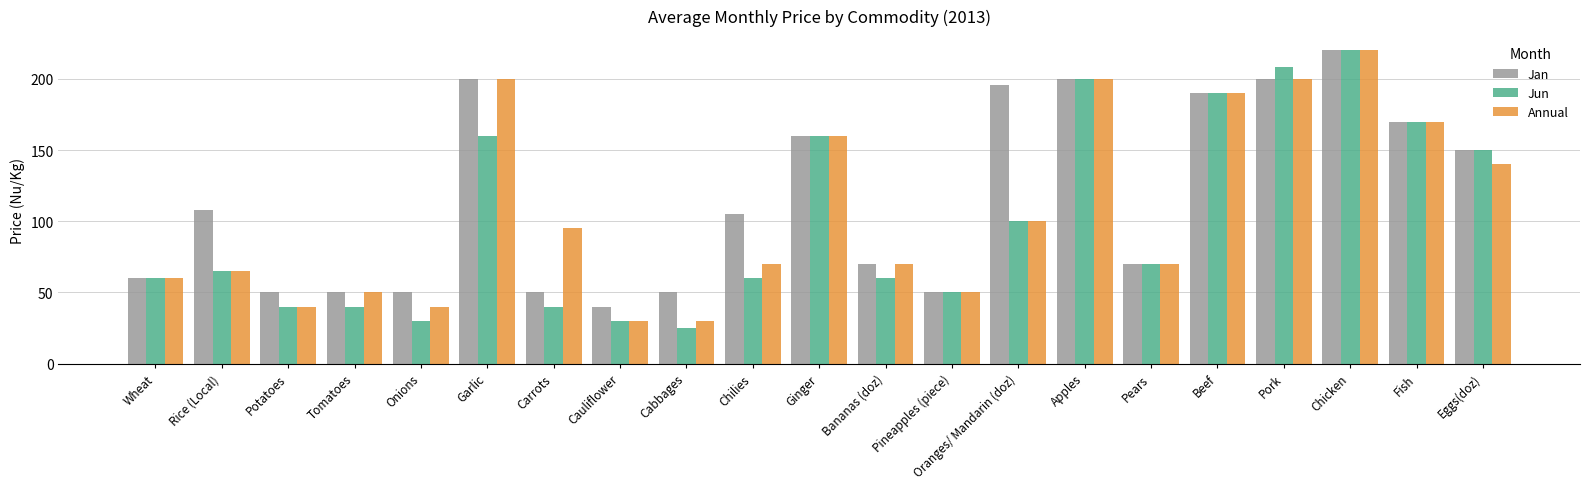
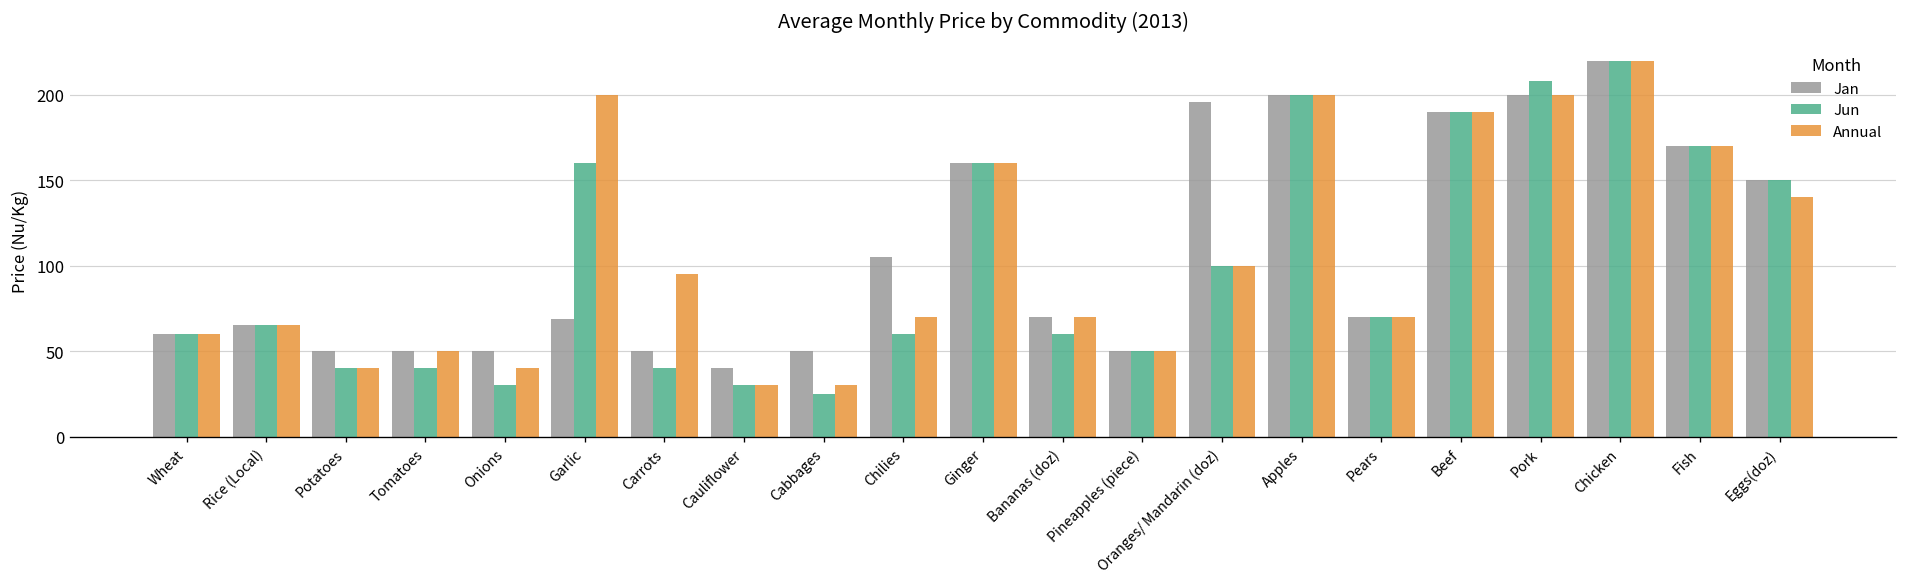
Jan, Rice (Local): 108 -> 65
Jan, Garlic: 200 -> 69
